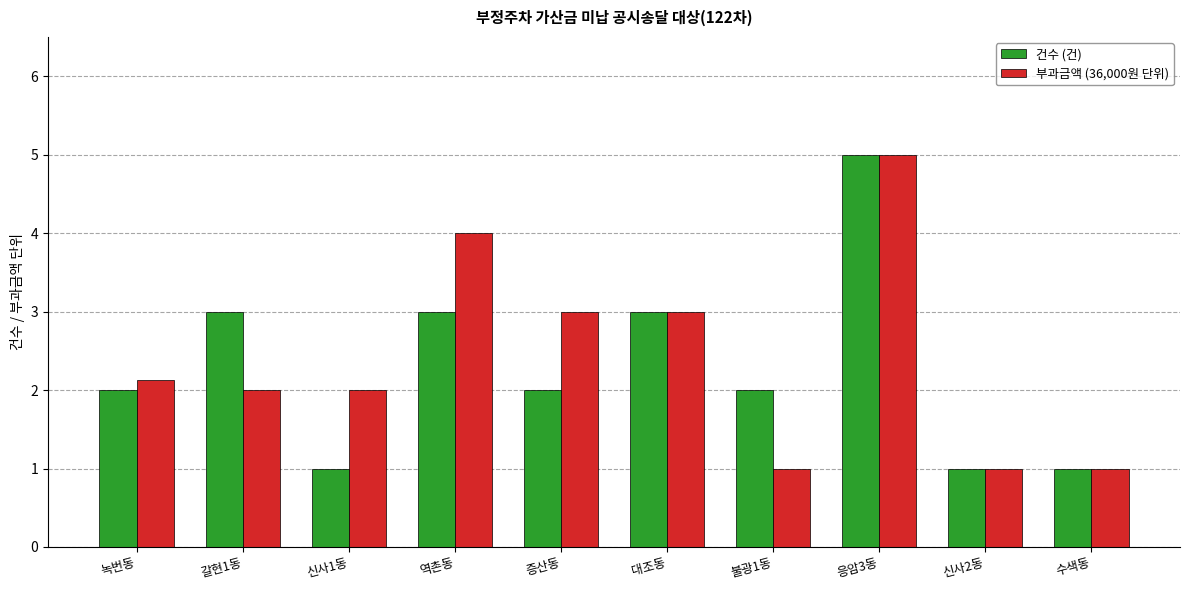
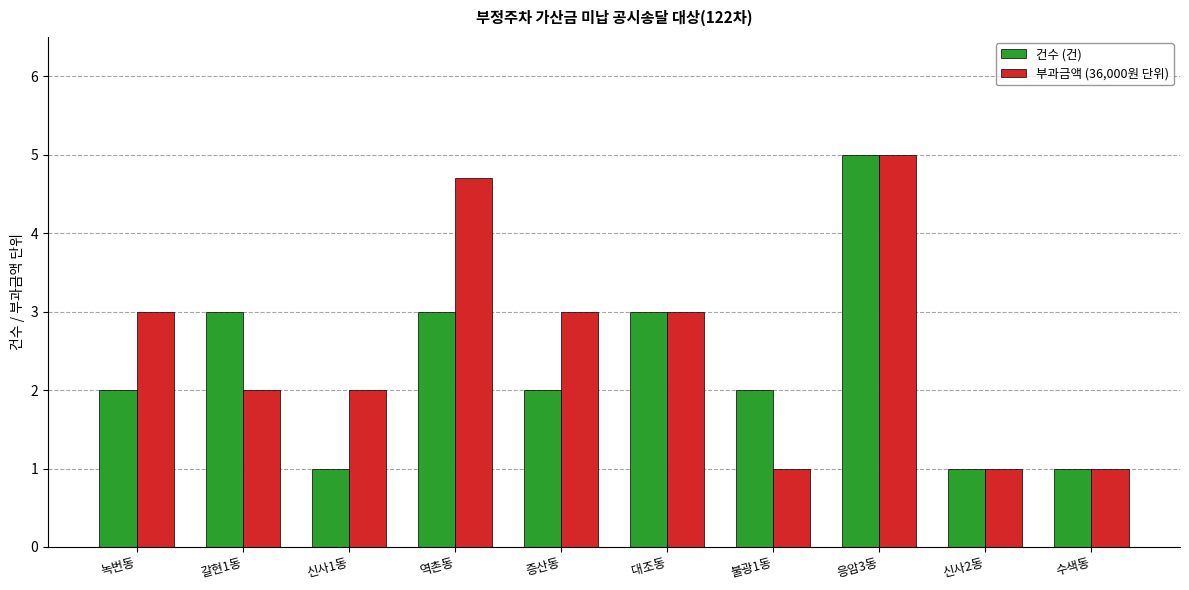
부과금액 (36,000원 단위), 녹번동: 2.1 -> 3.0
부과금액 (36,000원 단위), 역촌동: 4.0 -> 4.7
